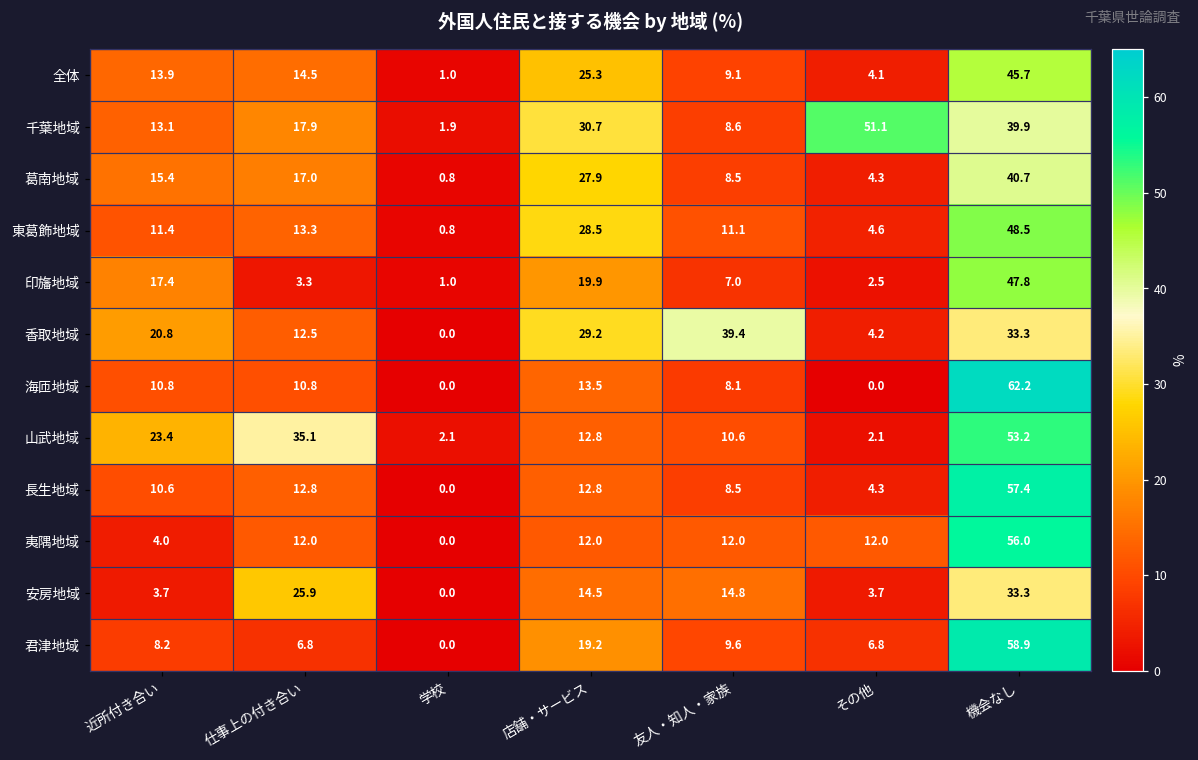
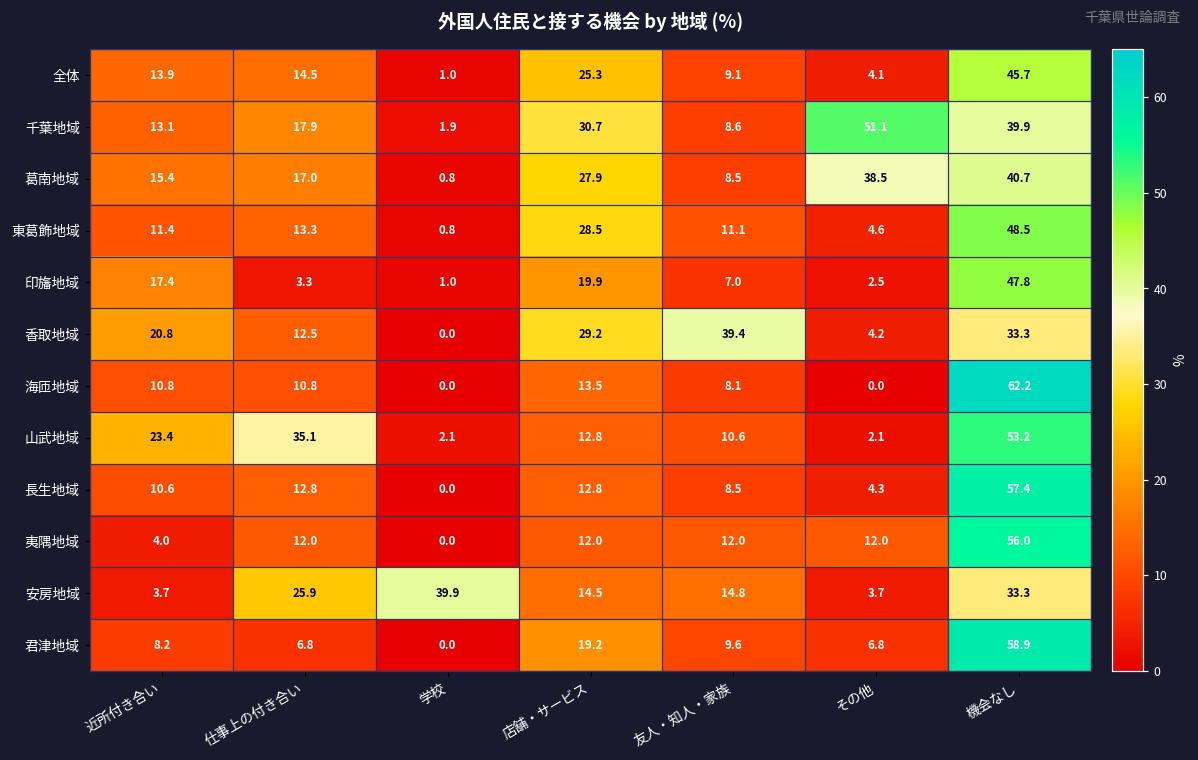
葛南地域, その他: 4.3 -> 38.5
安房地域, 学校: 0.0 -> 39.9
